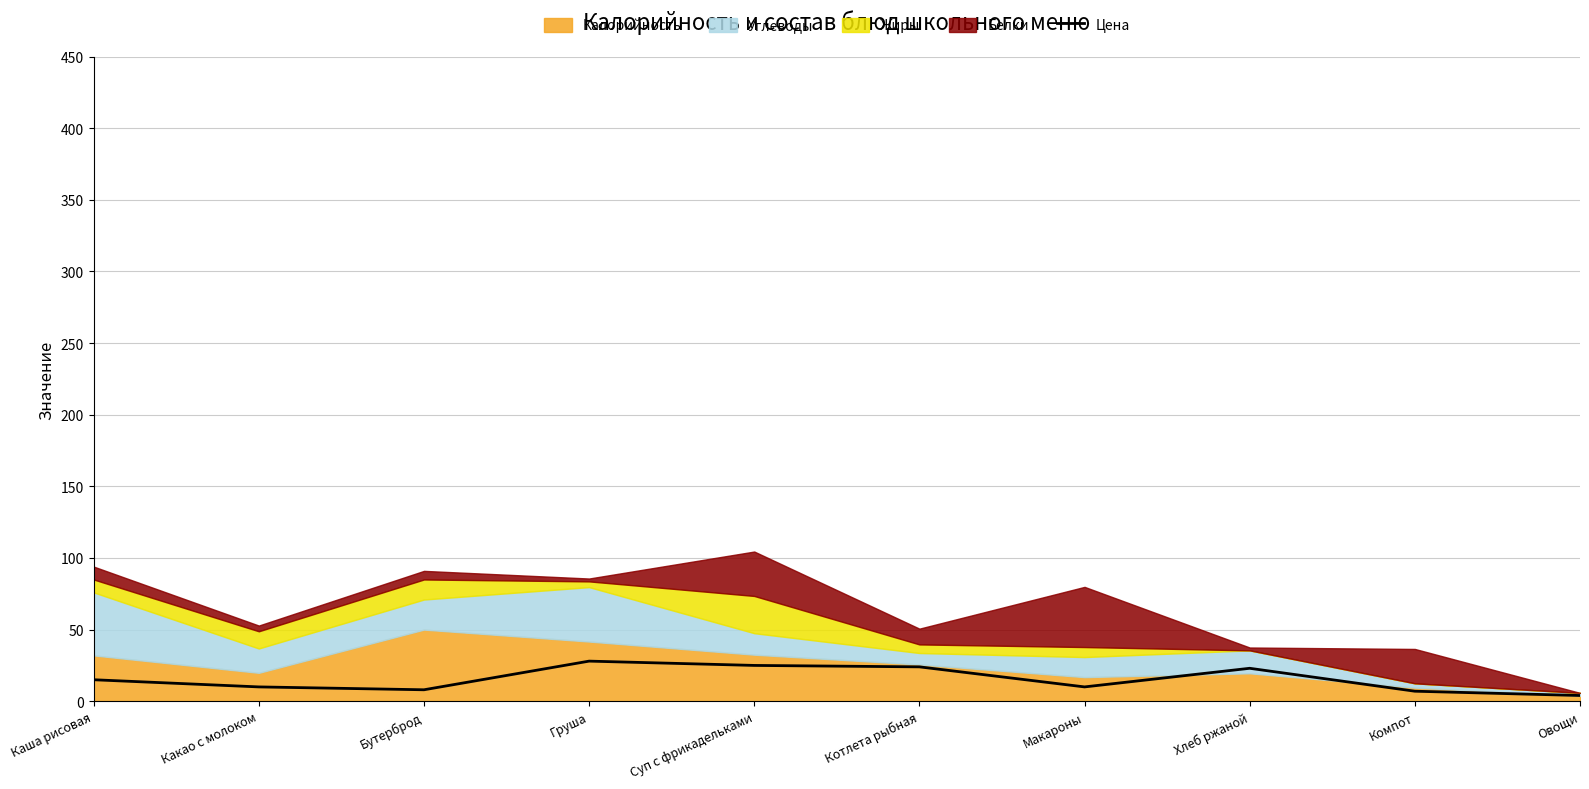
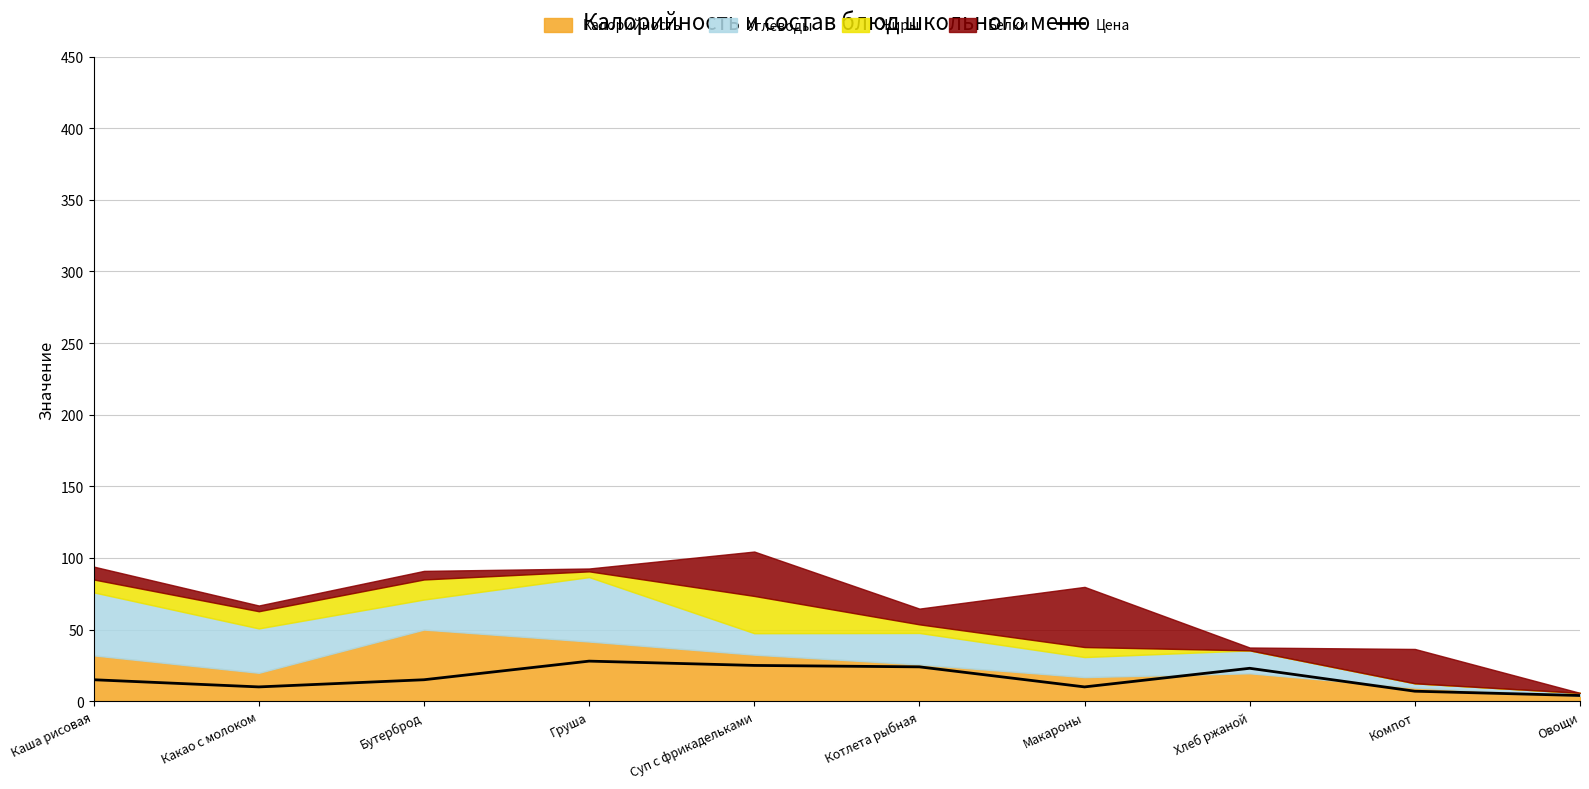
Углеводы, Какао с молоком: 17 -> 31
Цена, Бутерброд: 8 -> 15
Углеводы, Груша: 38 -> 45
Углеводы, Котлета рыбная: 8 -> 22
